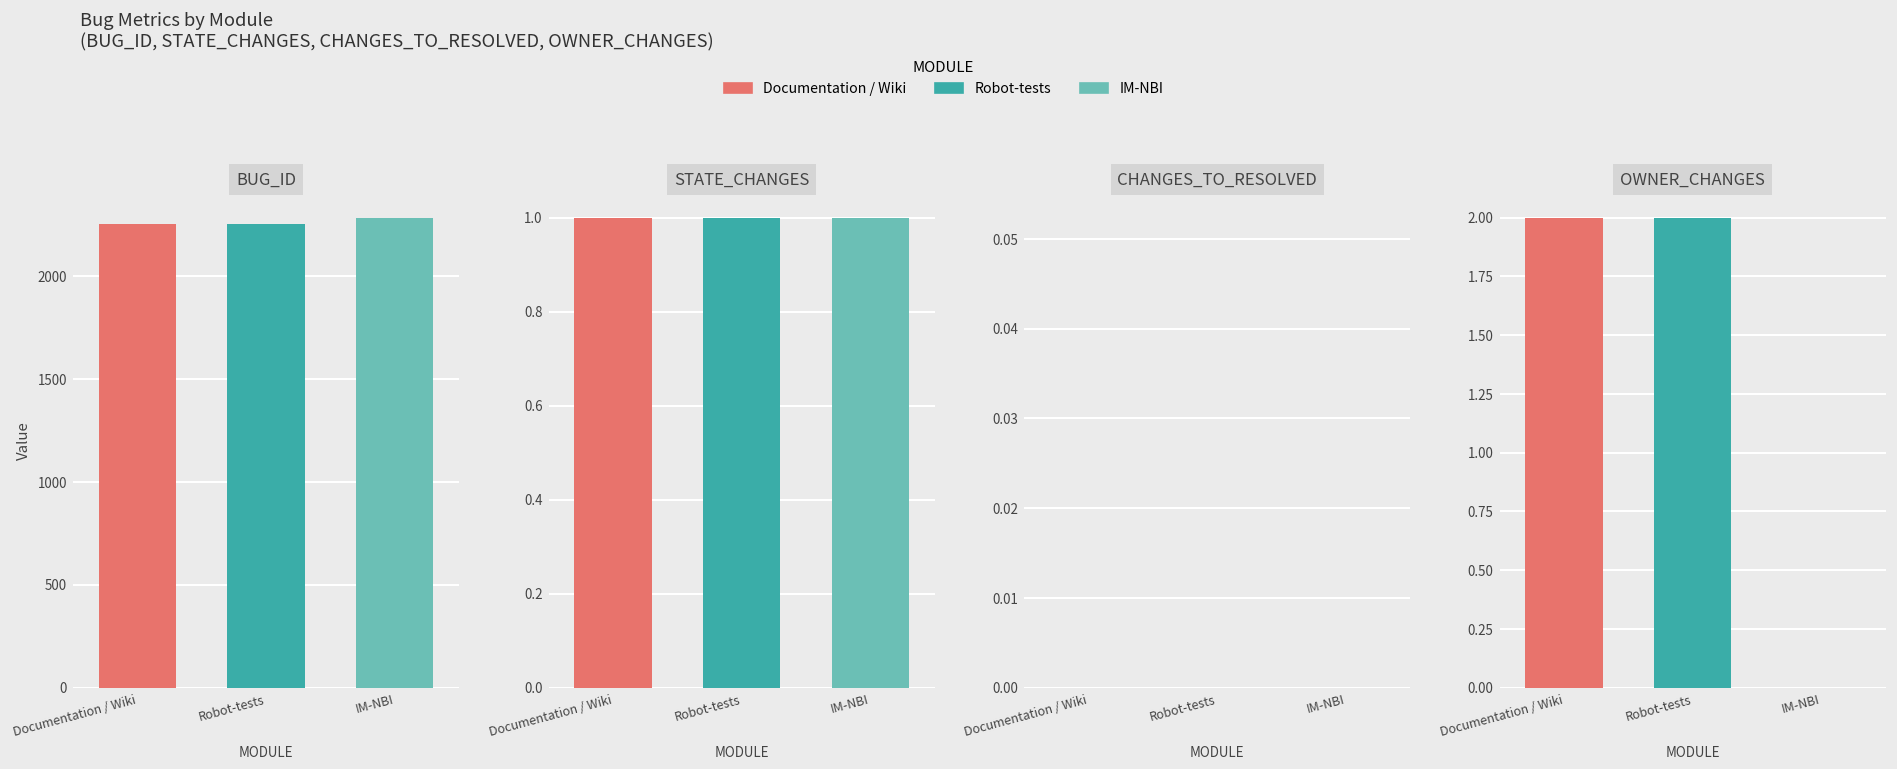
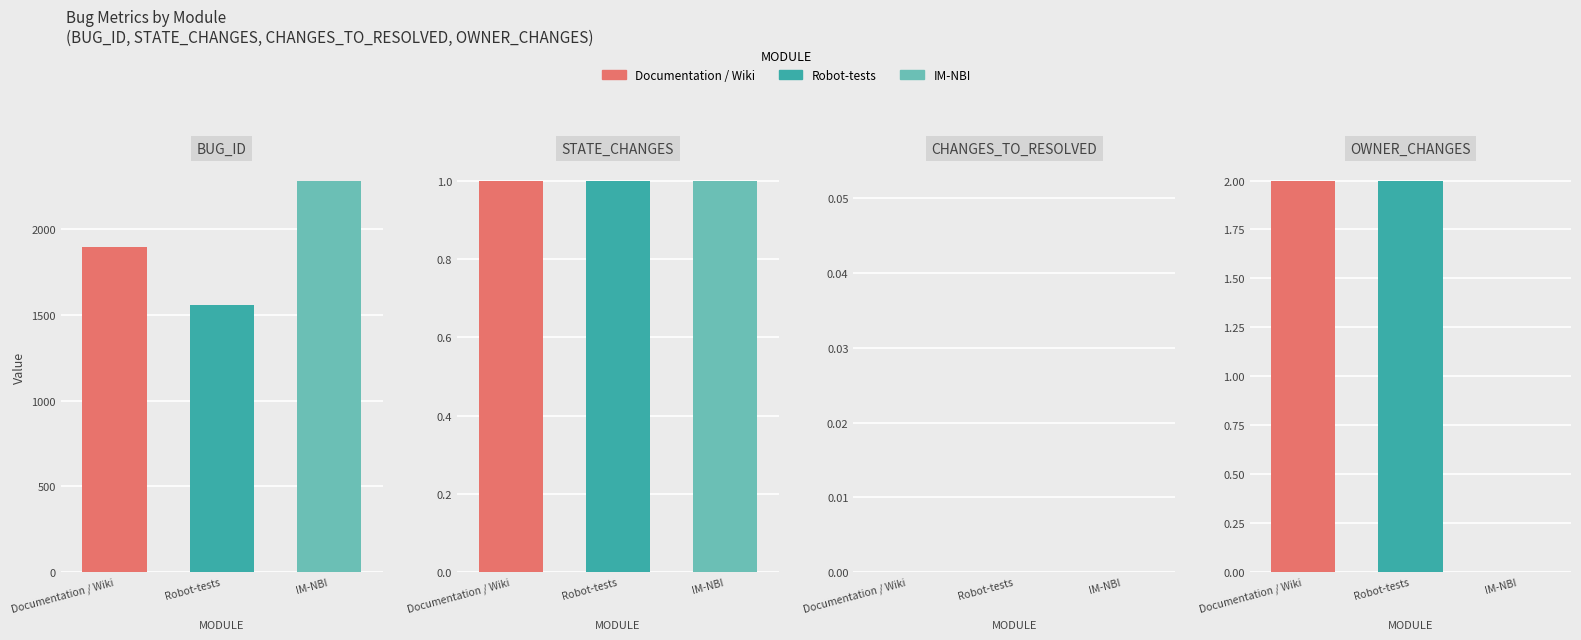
BUG_ID, Documentation / Wiki: 2250 -> 1900
BUG_ID, Robot-tests: 2250 -> 1560
